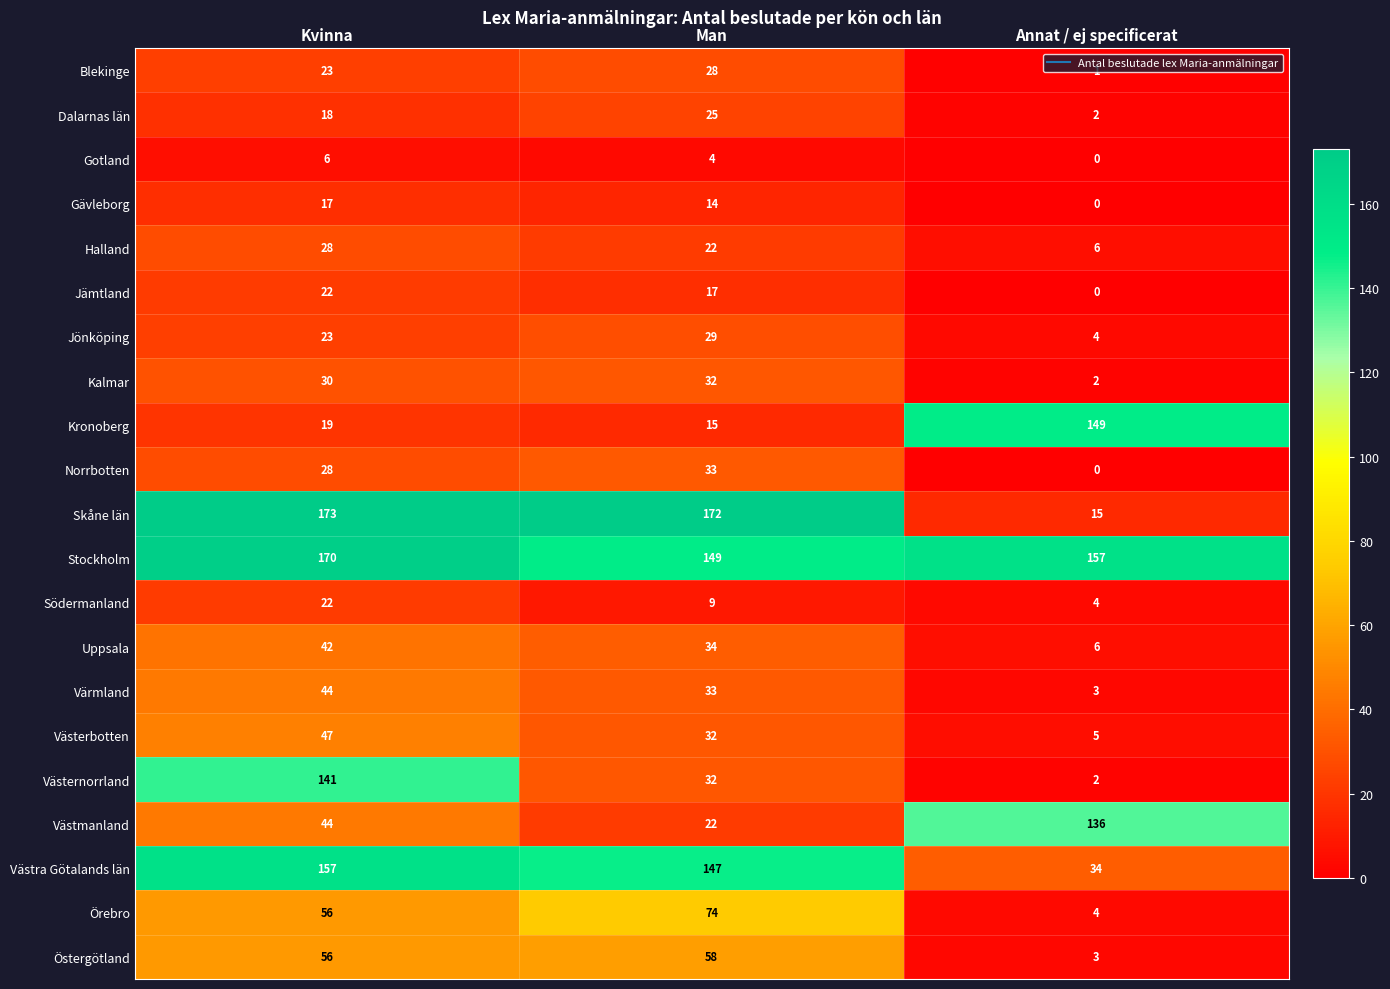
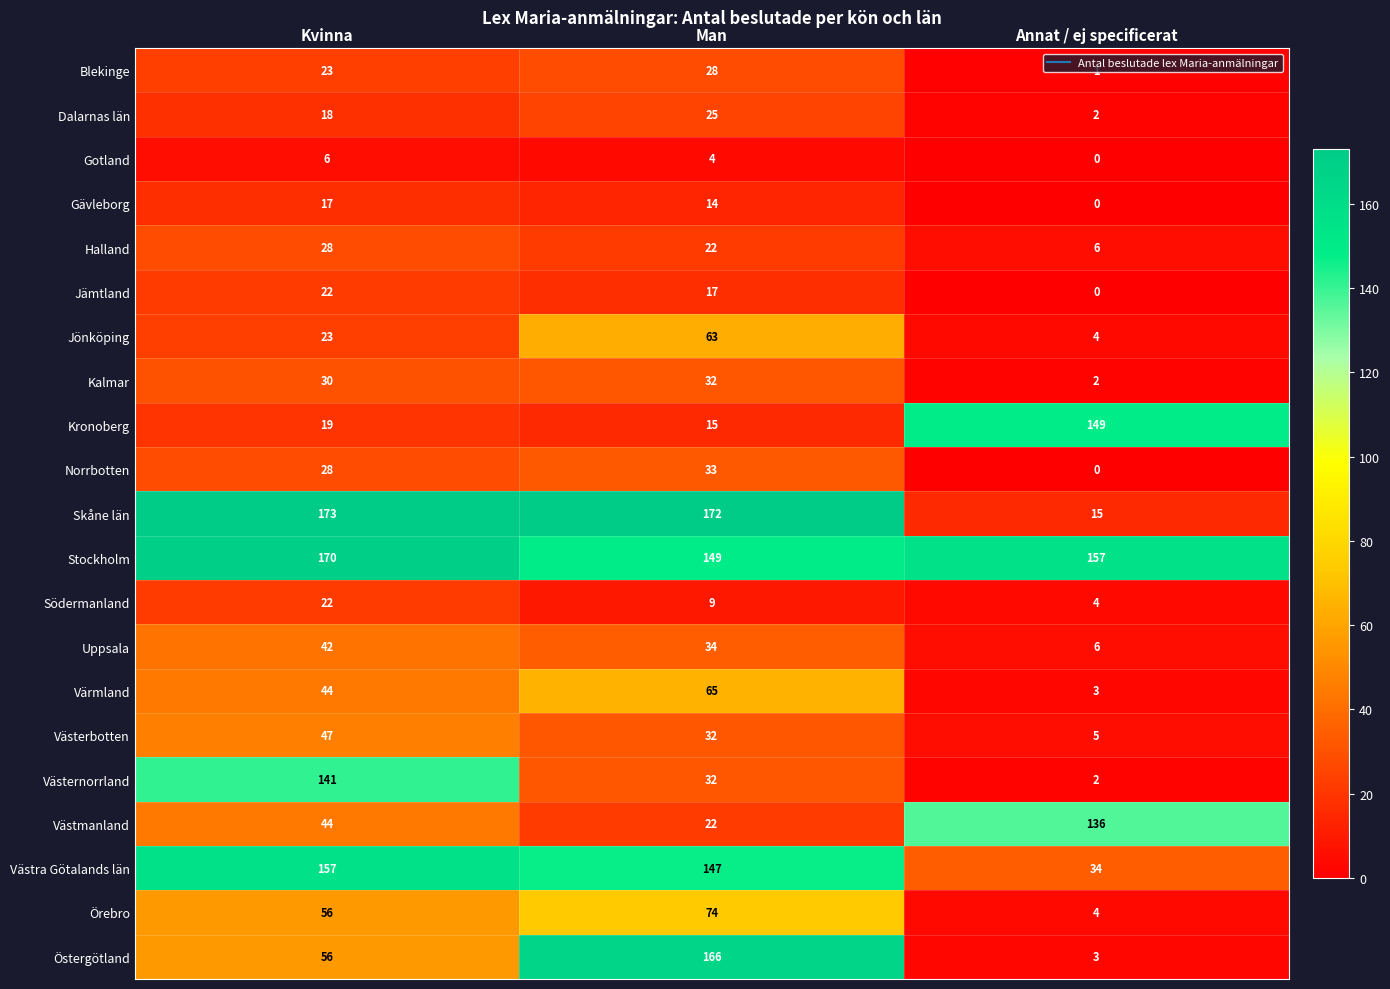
Jönköping, Man: 29 -> 63
Värmland, Man: 33 -> 65
Östergötland, Man: 58 -> 166
